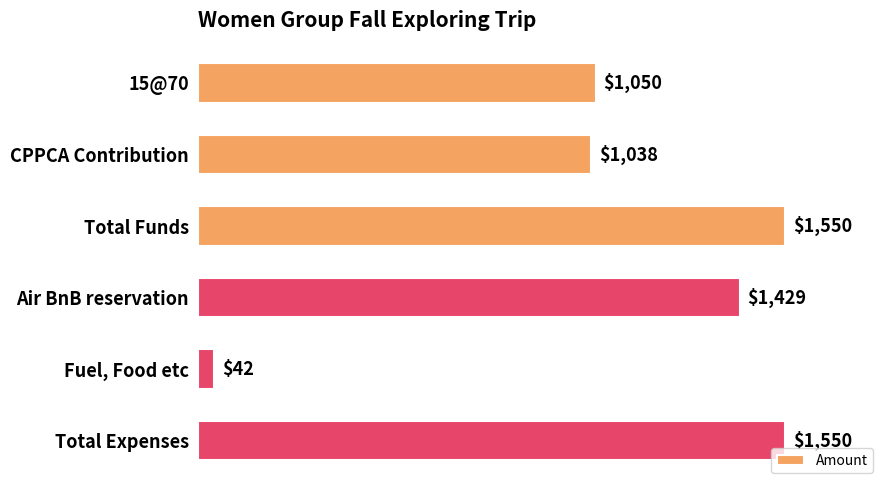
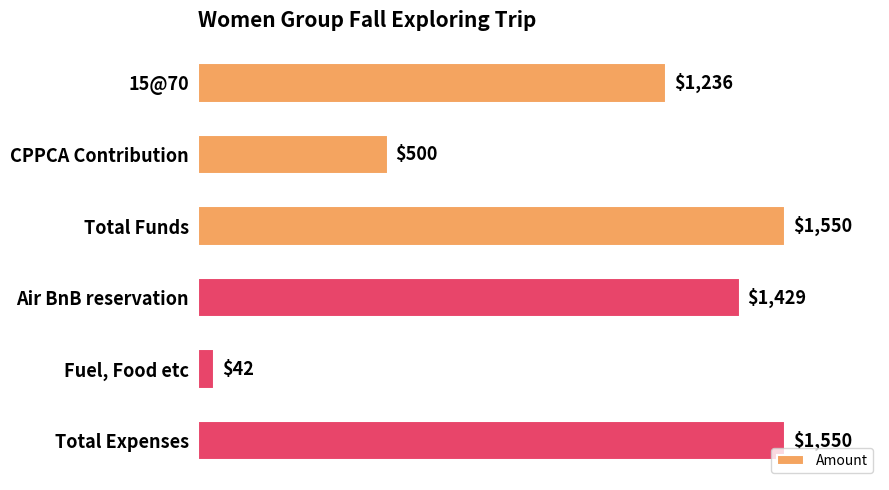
15@70: $1,050 -> $1,236
CPPCA Contribution: $1,038 -> $500
